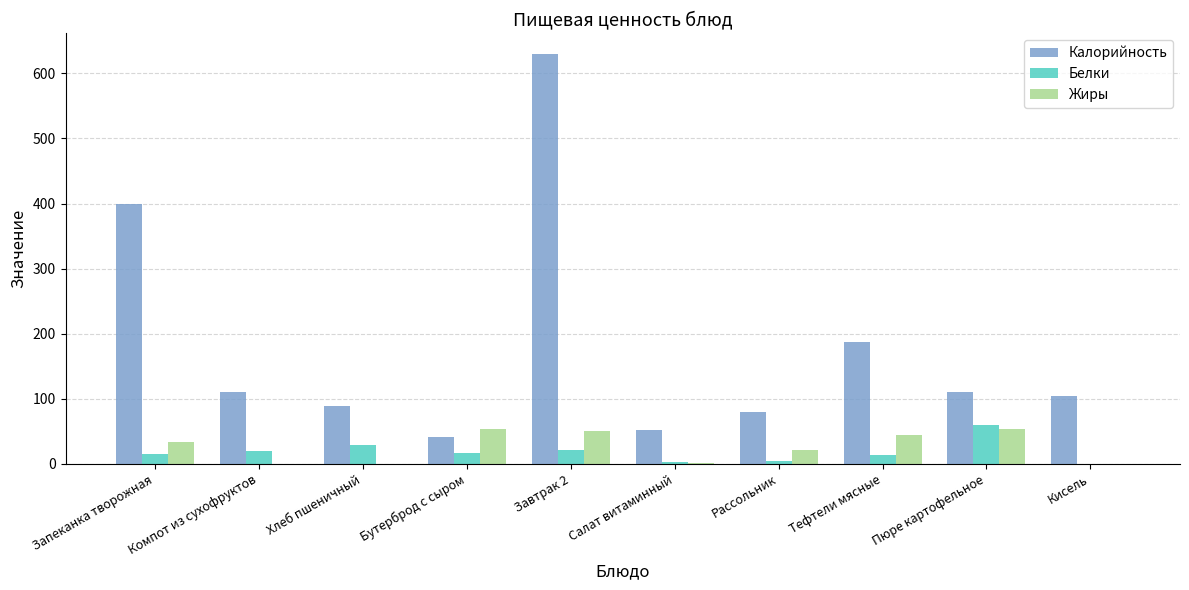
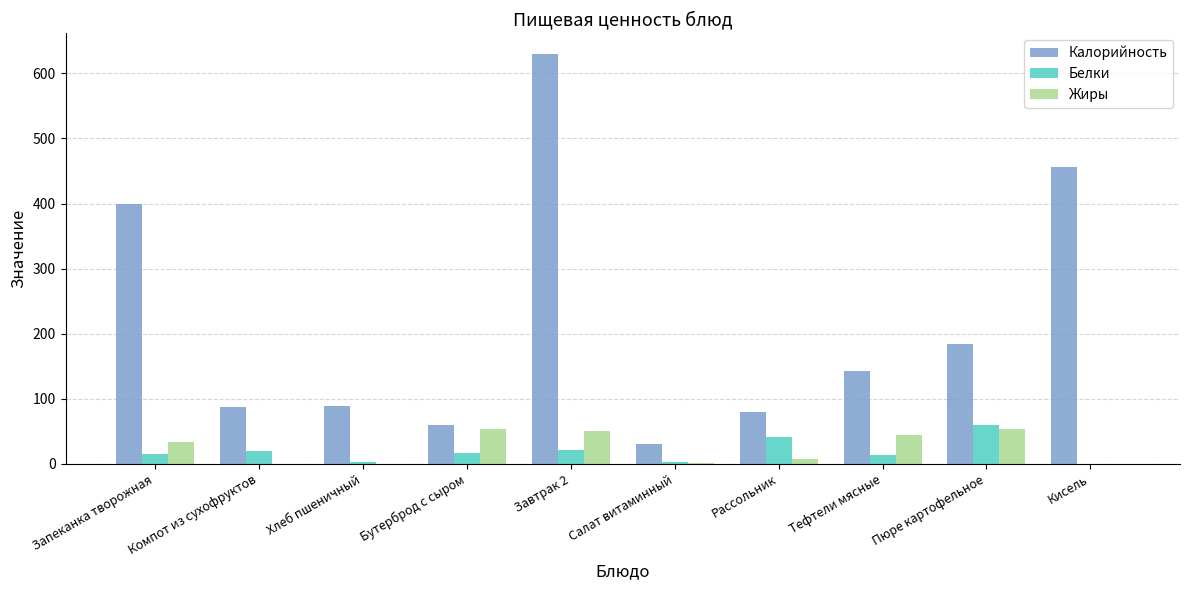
Калорийность, Компот из сухофруктов: 110 -> 90
Белки, Хлеб пшеничный: 30 -> 0
Калорийность, Бутерброд с сыром: 40 -> 60
Калорийность, Салат витаминный: 50 -> 30
Белки, Рассольник: 0 -> 40
Жиры, Рассольник: 20 -> 10
Калорийность, Тефтели мясные: 190 -> 140
Калорийность, Пюре картофельное: 110 -> 180
Калорийность, Кисель: 110 -> 460
